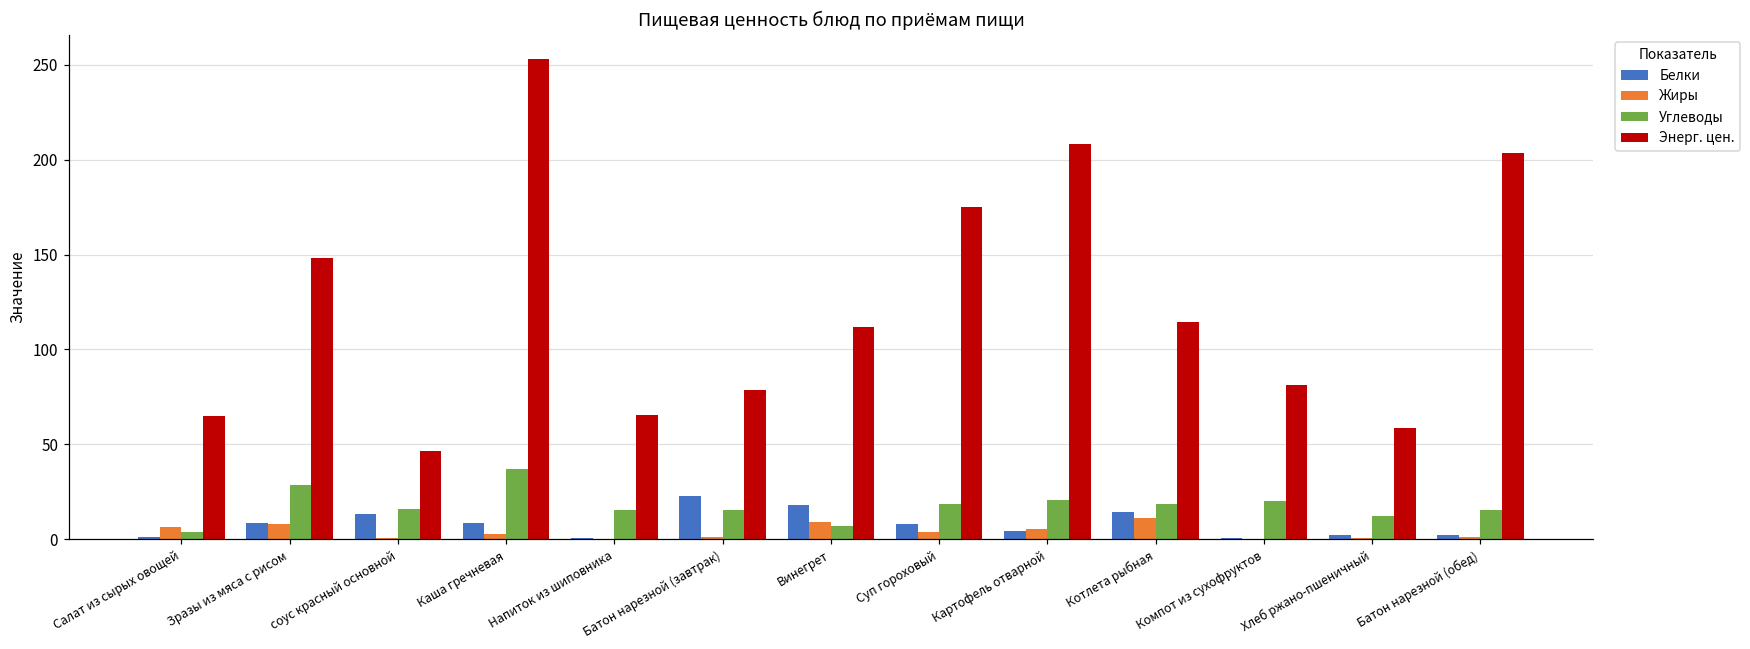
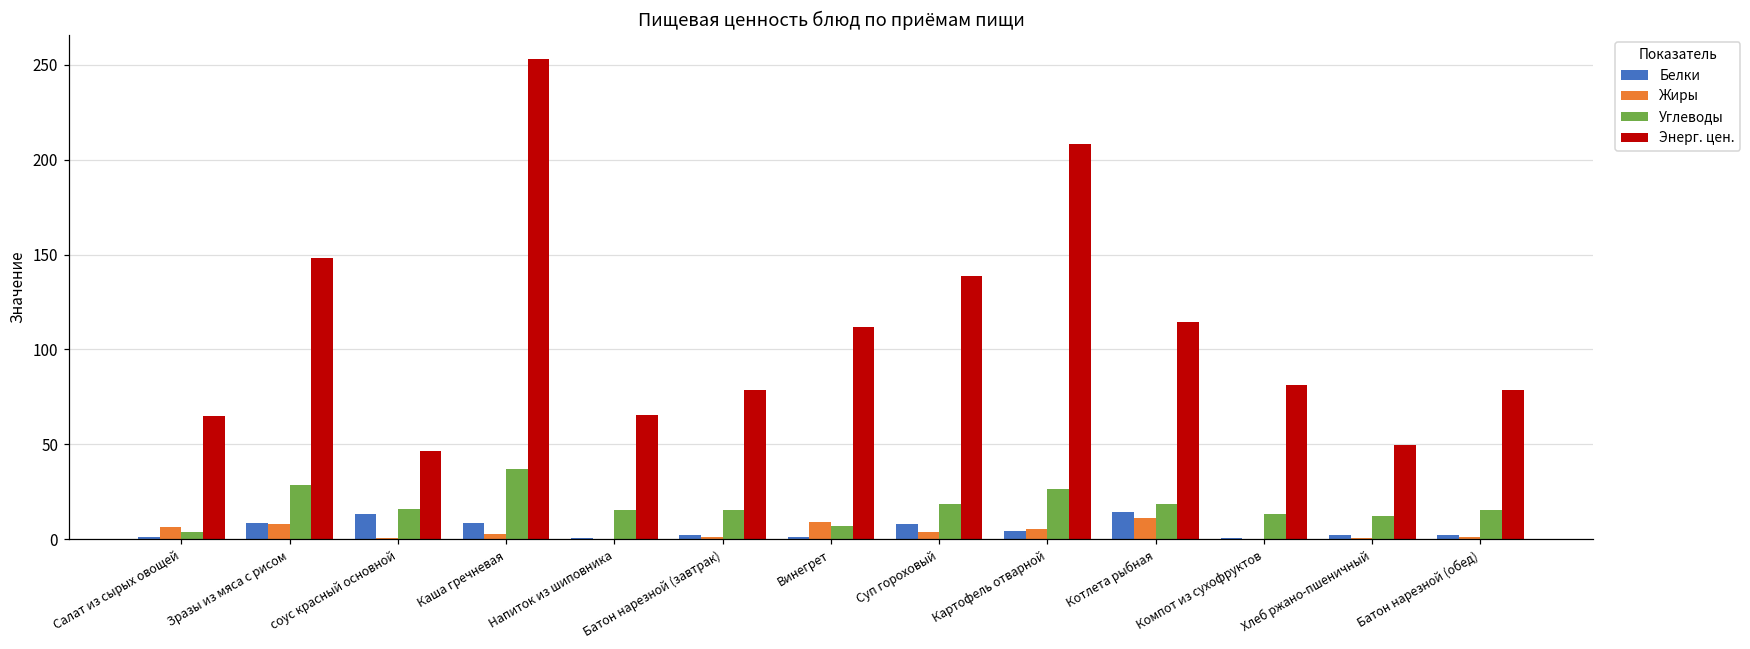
Белки, Батон нарезной (завтрак): 23 -> 2
Белки, Винегрет: 18 -> 1
Энерг. цен., Суп гороховый: 175 -> 139
Углеводы, Картофель отварной: 21 -> 27
Углеводы, Компот из сухофруктов: 20 -> 13
Энерг. цен., Хлеб ржано-пшеничный: 59 -> 50
Энерг. цен., Батон нарезной (обед): 204 -> 79
